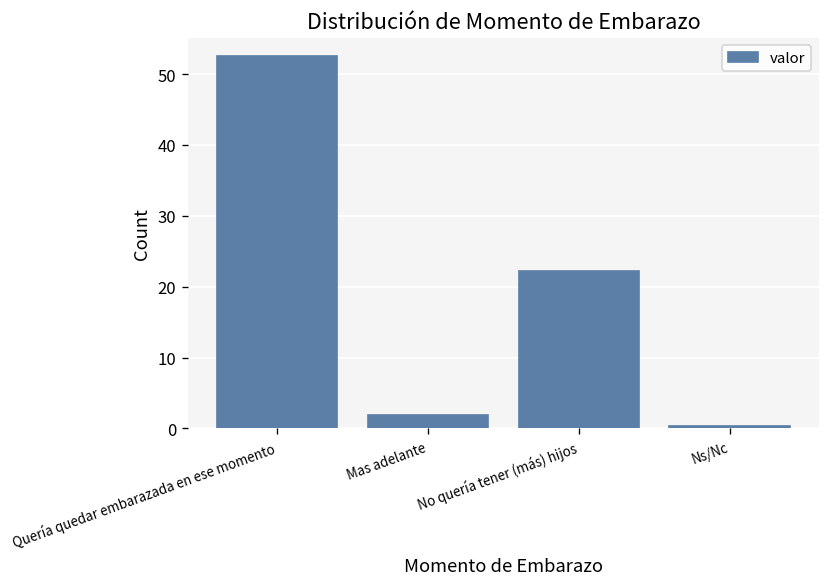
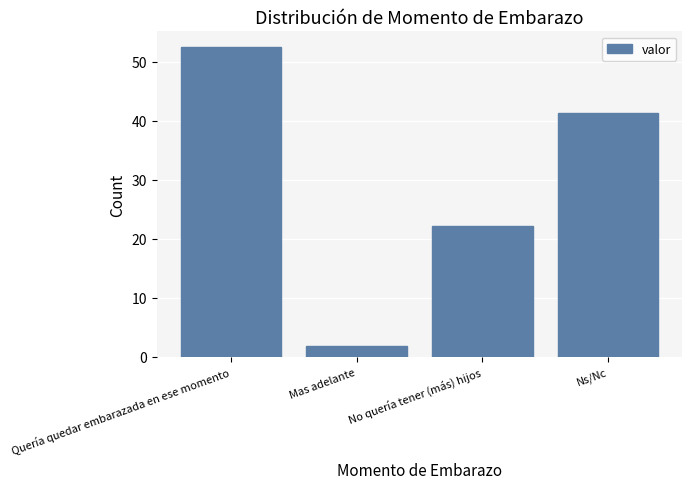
Ns/Nc: 0 -> 41
